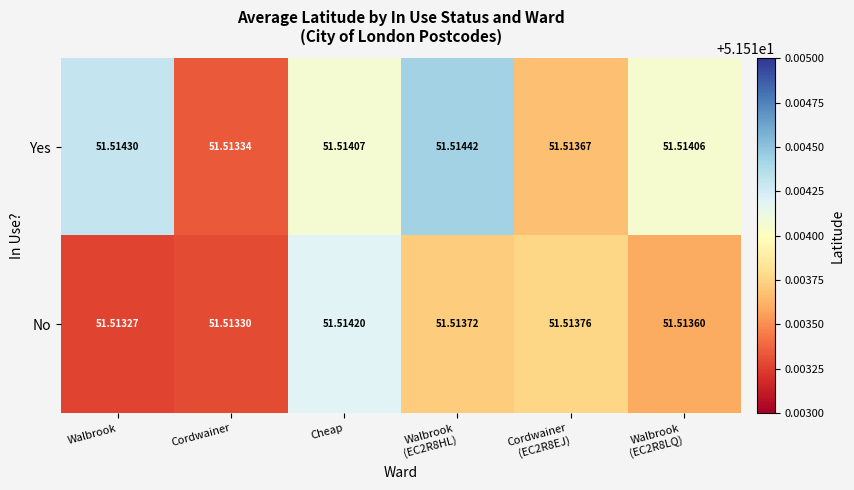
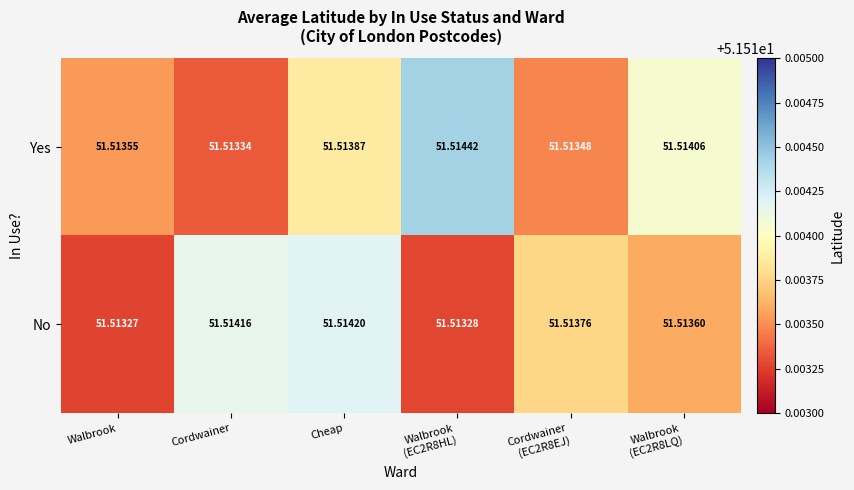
Yes, Walbrook: 51.51430 -> 51.51355
Yes, Cheap: 51.51407 -> 51.51387
Yes, Cordwainer (EC2R8EJ): 51.51367 -> 51.51348
No, Cordwainer: 51.51330 -> 51.51416
No, Walbrook (EC2R8HL): 51.51372 -> 51.51328
